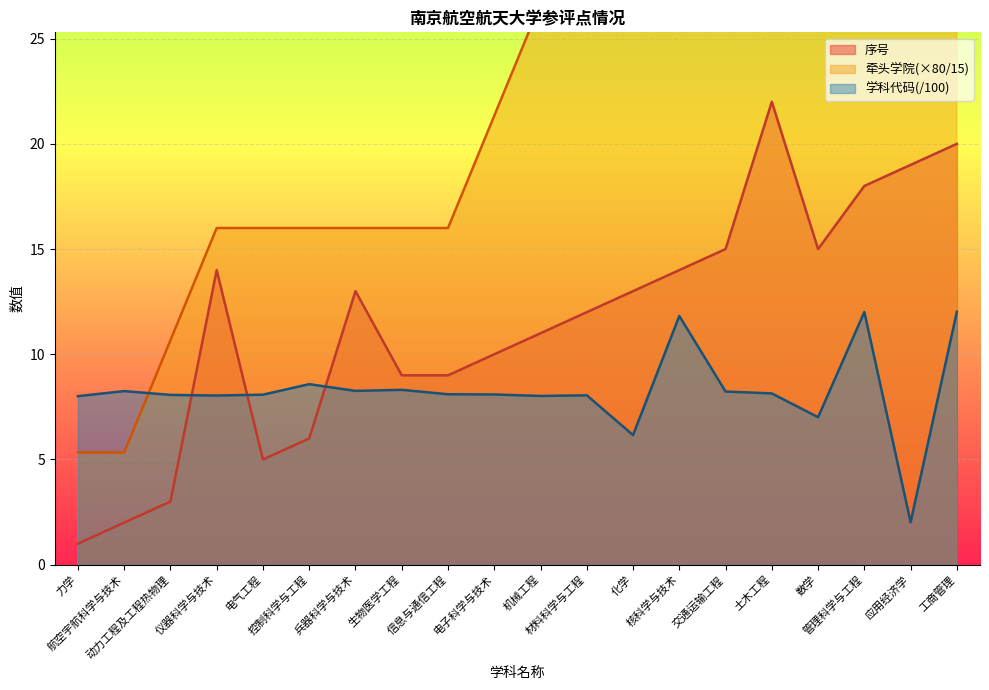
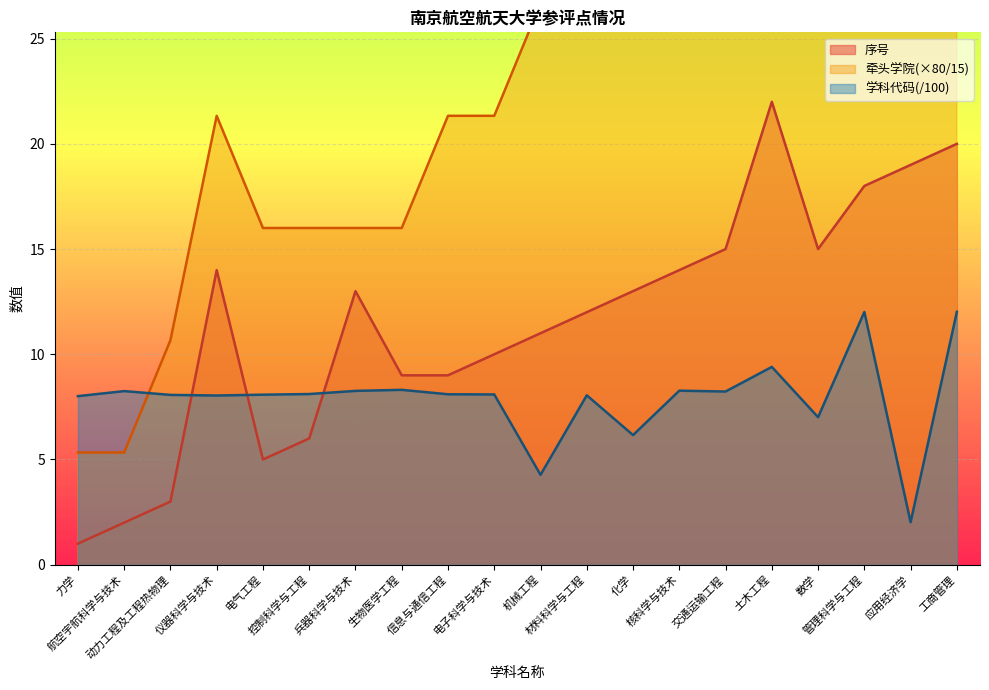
牵头学院(×80/15), 仪器科学与技术: 16.0 -> 21.3
学科代码(/100), 控制科学与工程: 8.6 -> 8.1
牵头学院(×80/15), 信息与通信工程: 16.0 -> 21.3
学科代码(/100), 机械工程: 8.0 -> 4.3
学科代码(/100), 核科学与技术: 11.8 -> 8.3
学科代码(/100), 土木工程: 8.1 -> 9.4
